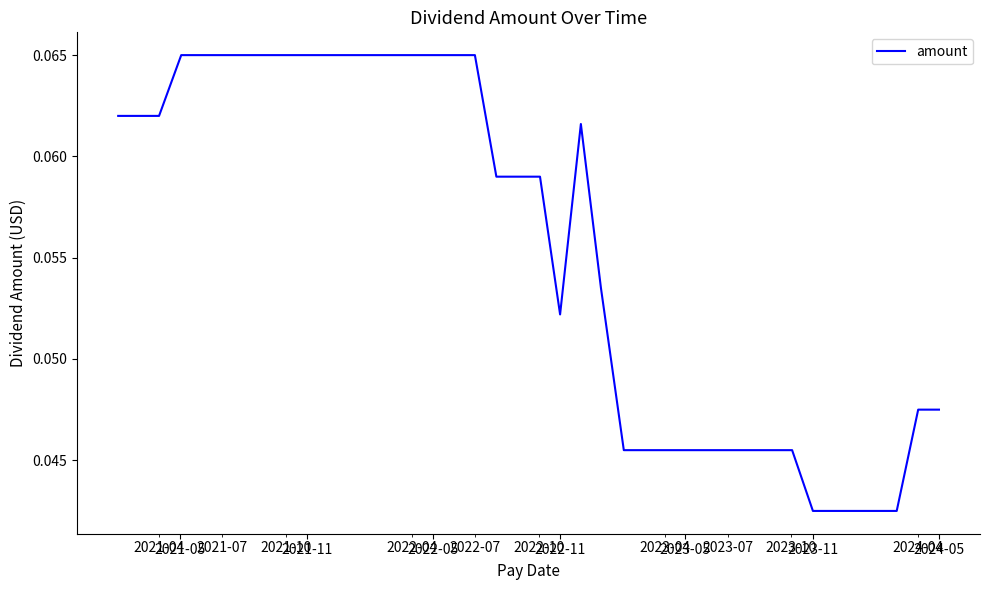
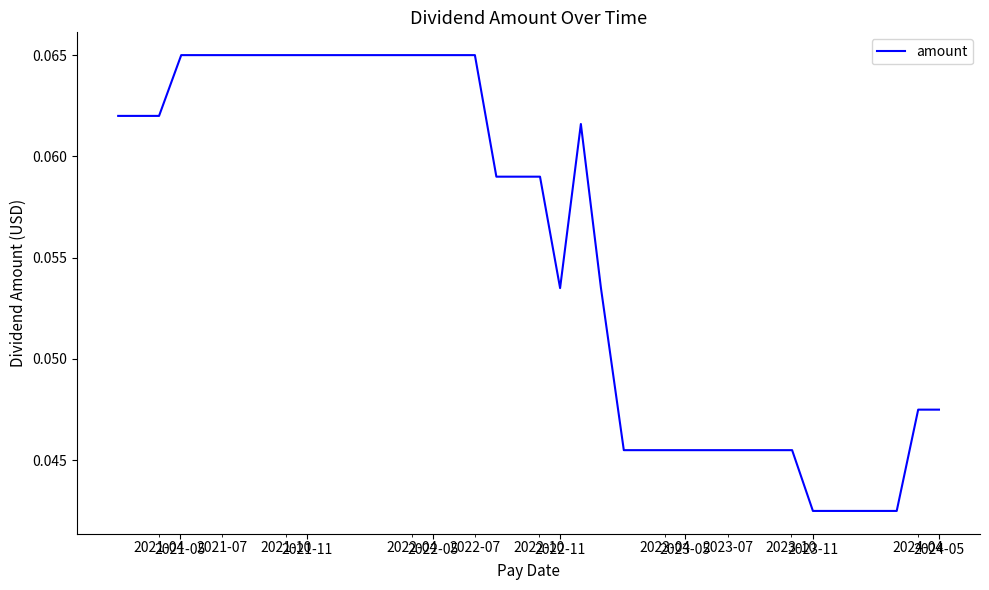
2022-11: 0.0522 -> 0.0535
